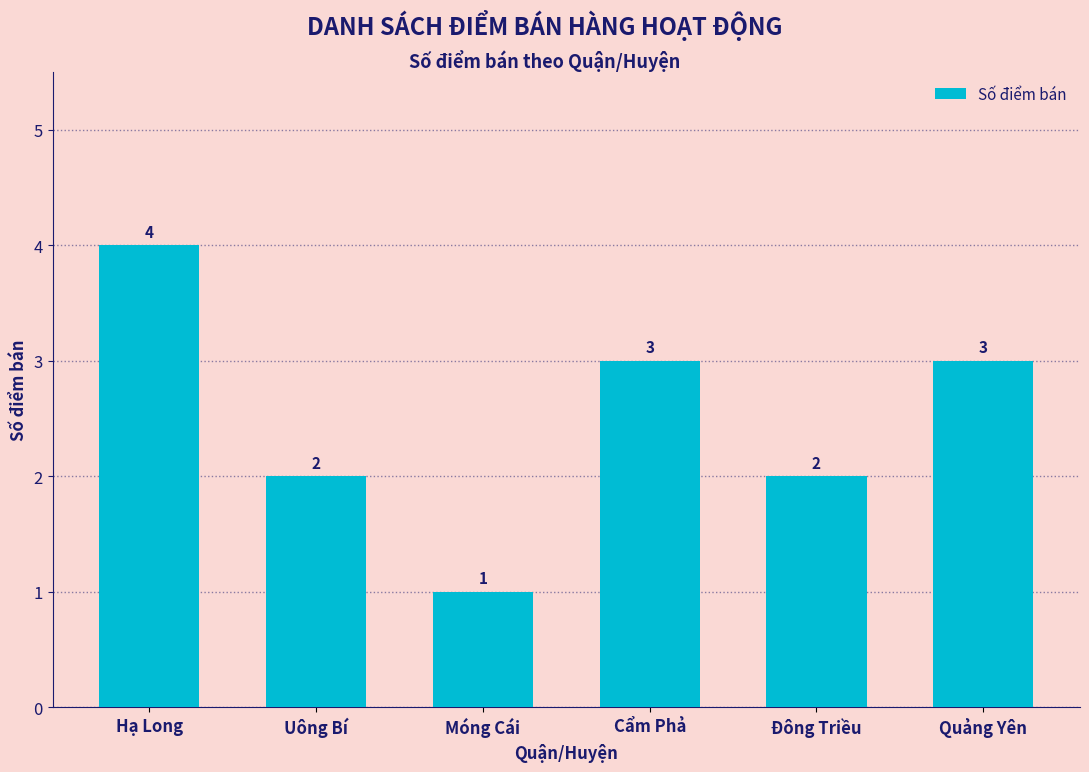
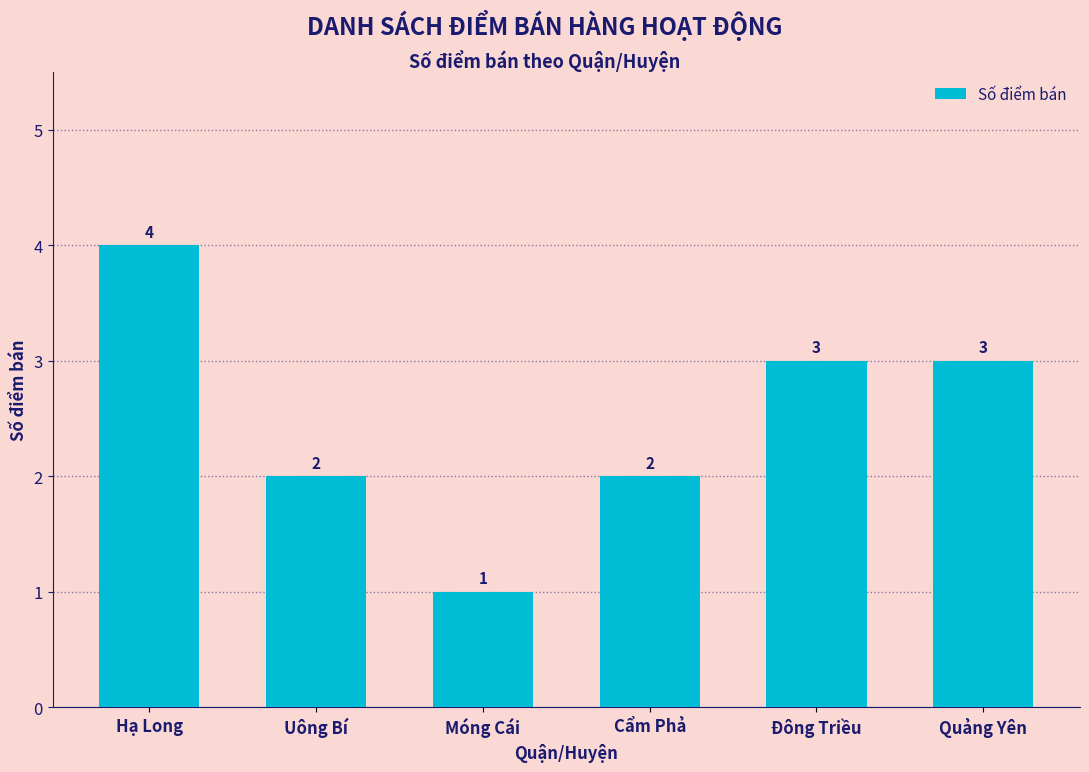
Cẩm Phả: 3 -> 2
Đông Triều: 2 -> 3
